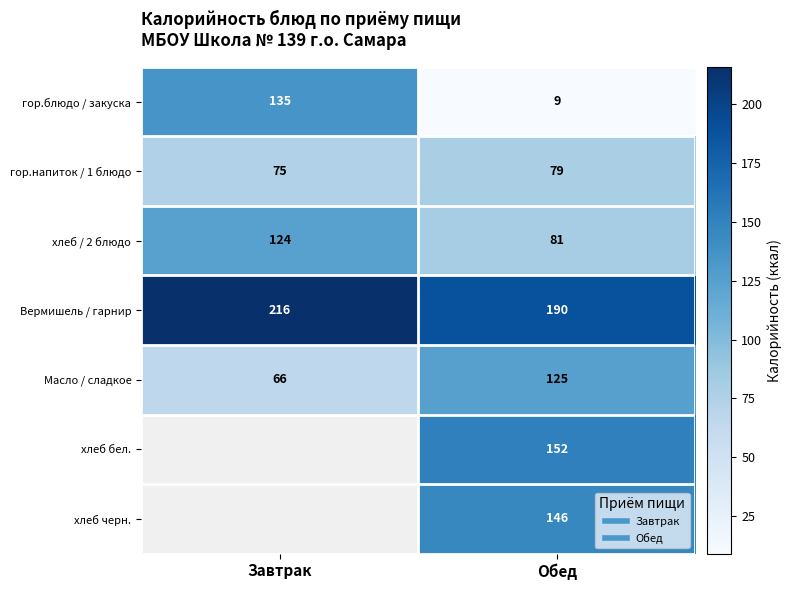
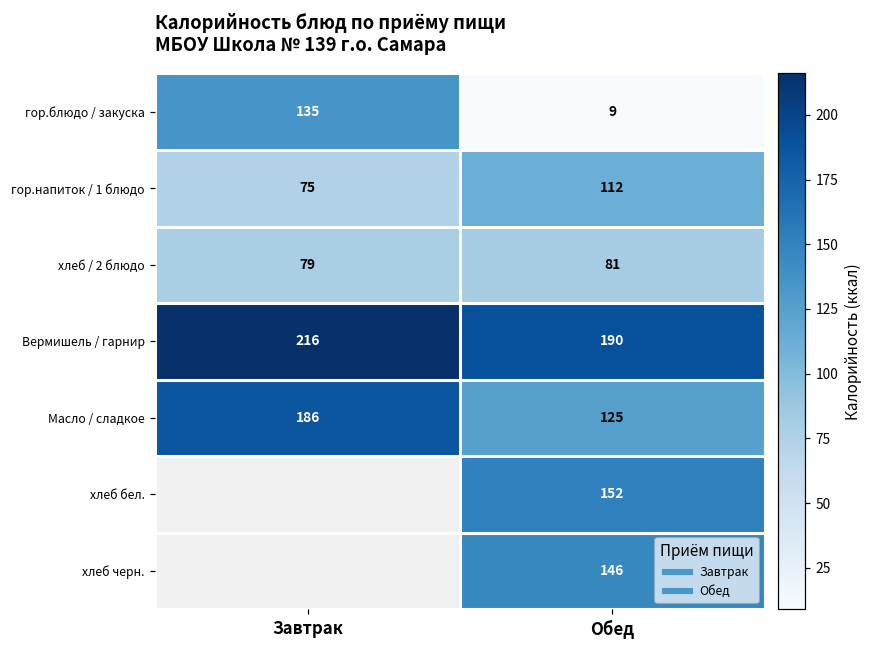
гор.напиток / 1 блюдо, Обед: 79 -> 112
хлеб / 2 блюдо, Завтрак: 124 -> 79
Масло / сладкое, Завтрак: 66 -> 186
